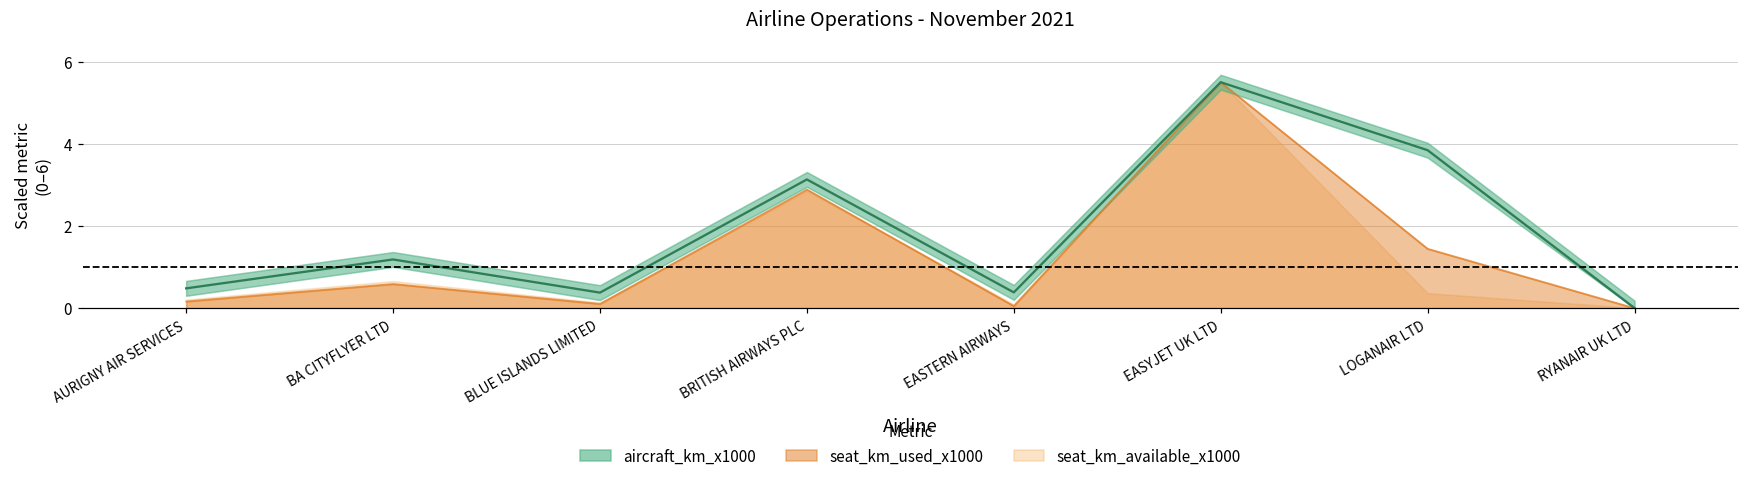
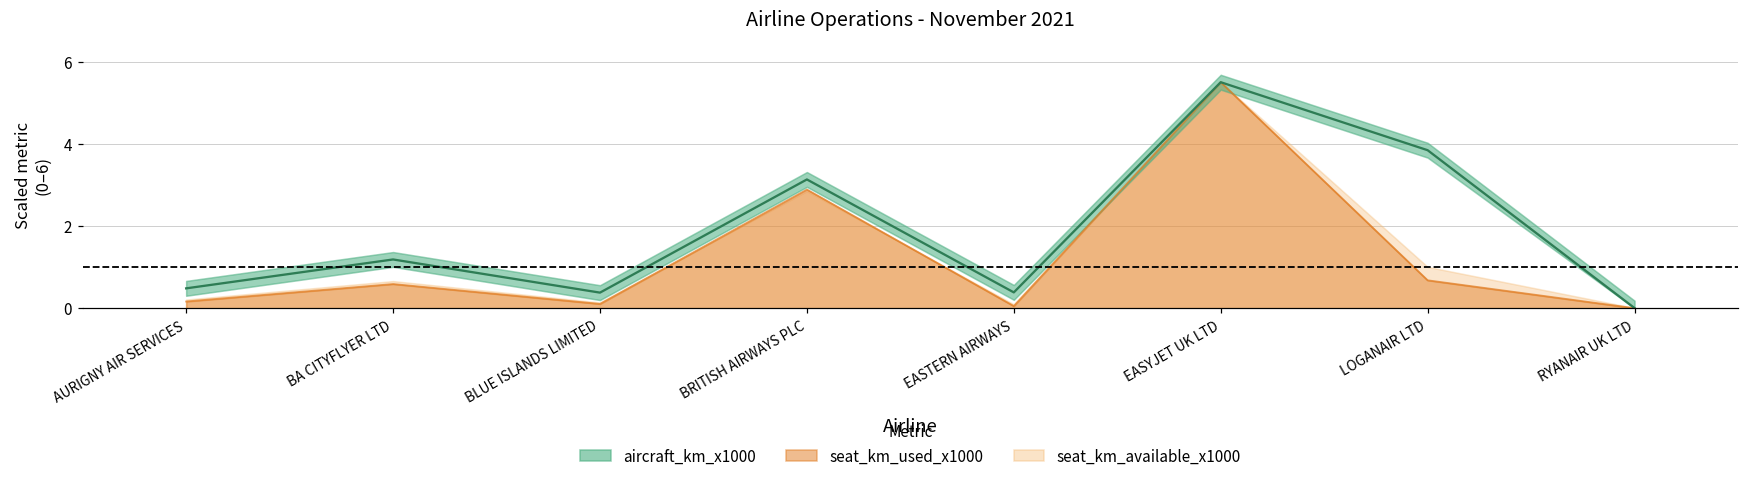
seat_km_available_x1000, LOGANAIR LTD: 0.4 -> 1.0
seat_km_used_x1000, LOGANAIR LTD: 1.4 -> 0.7
